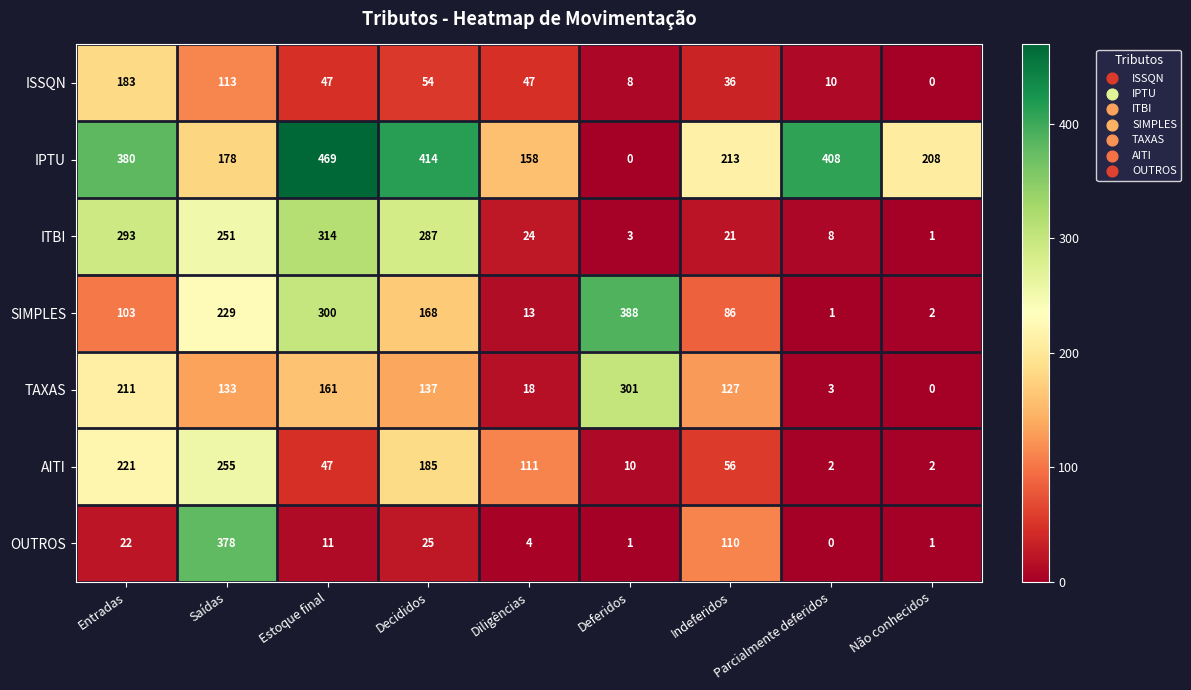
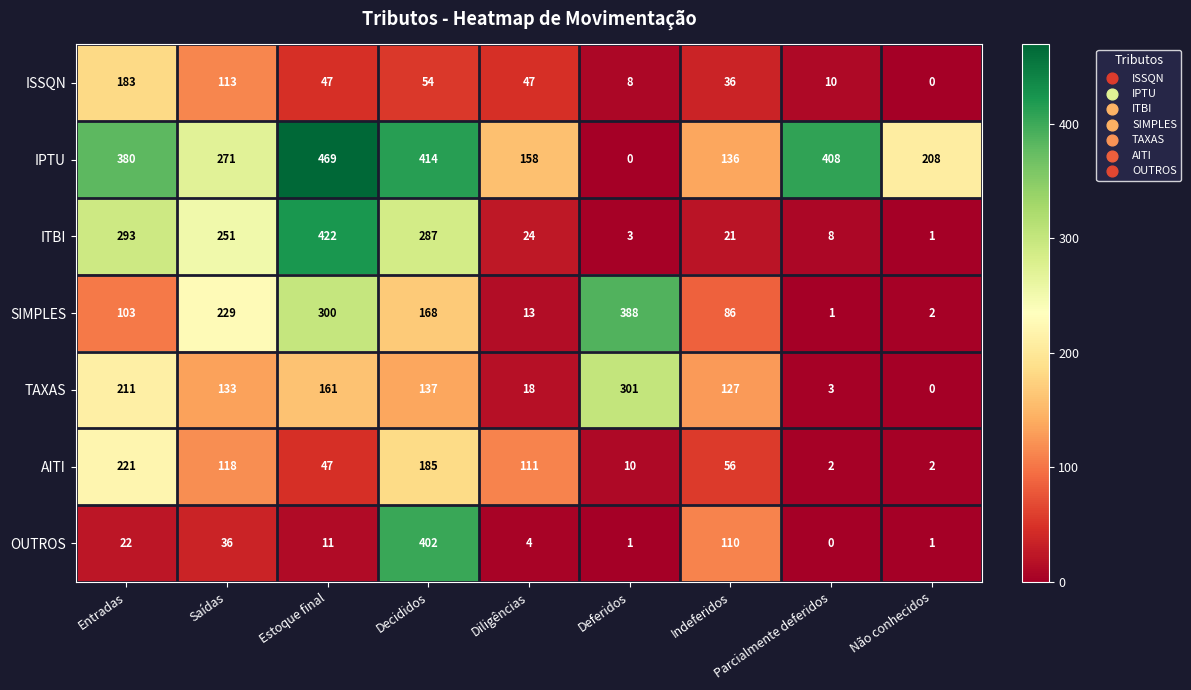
IPTU, Saídas: 178 -> 271
IPTU, Indeferidos: 213 -> 136
ITBI, Estoque final: 314 -> 422
AITI, Saídas: 255 -> 118
OUTROS, Saídas: 378 -> 36
OUTROS, Decididos: 25 -> 402
